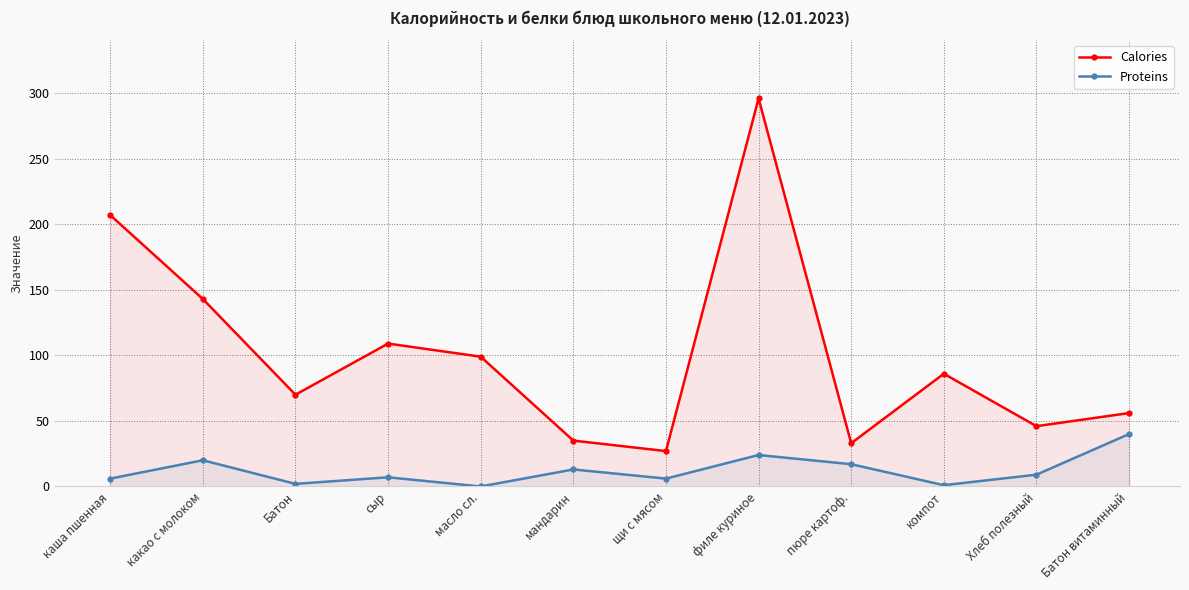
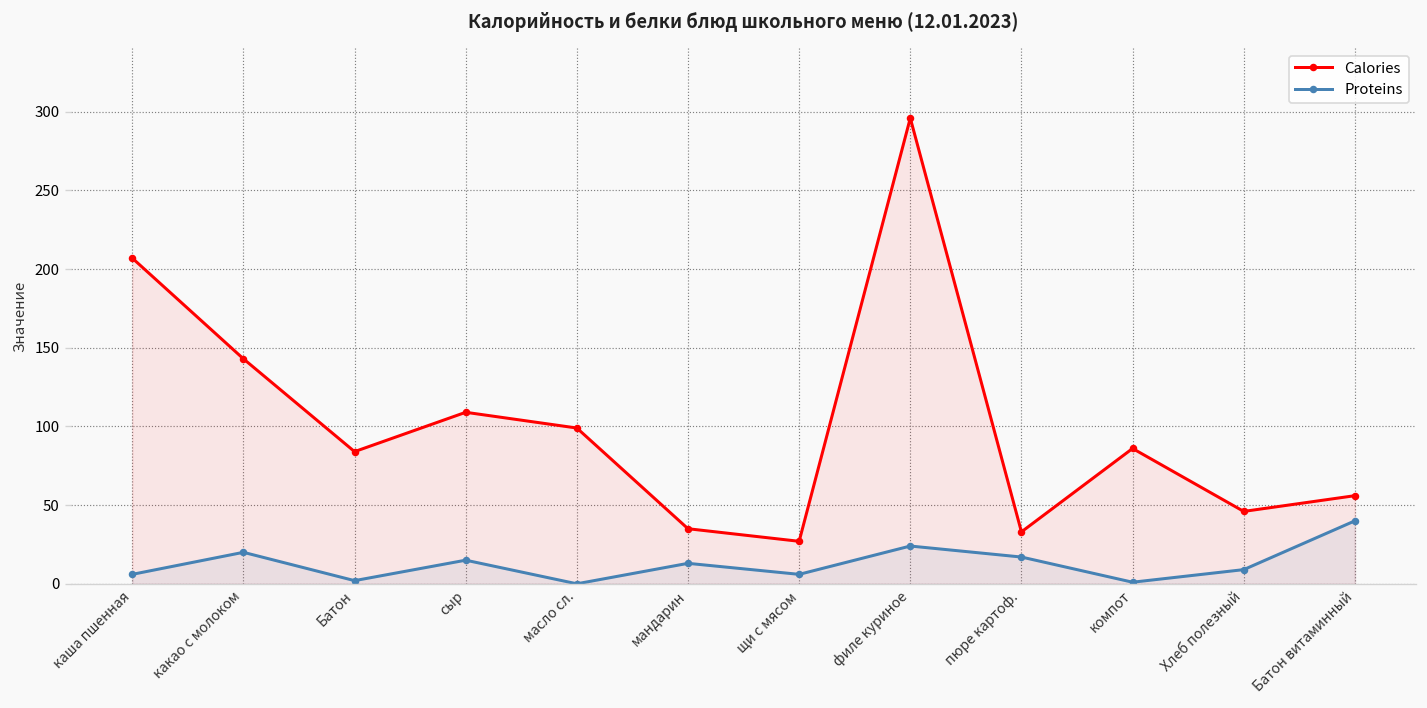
Calories, Батон: 70 -> 84
Proteins, сыр: 7 -> 15
